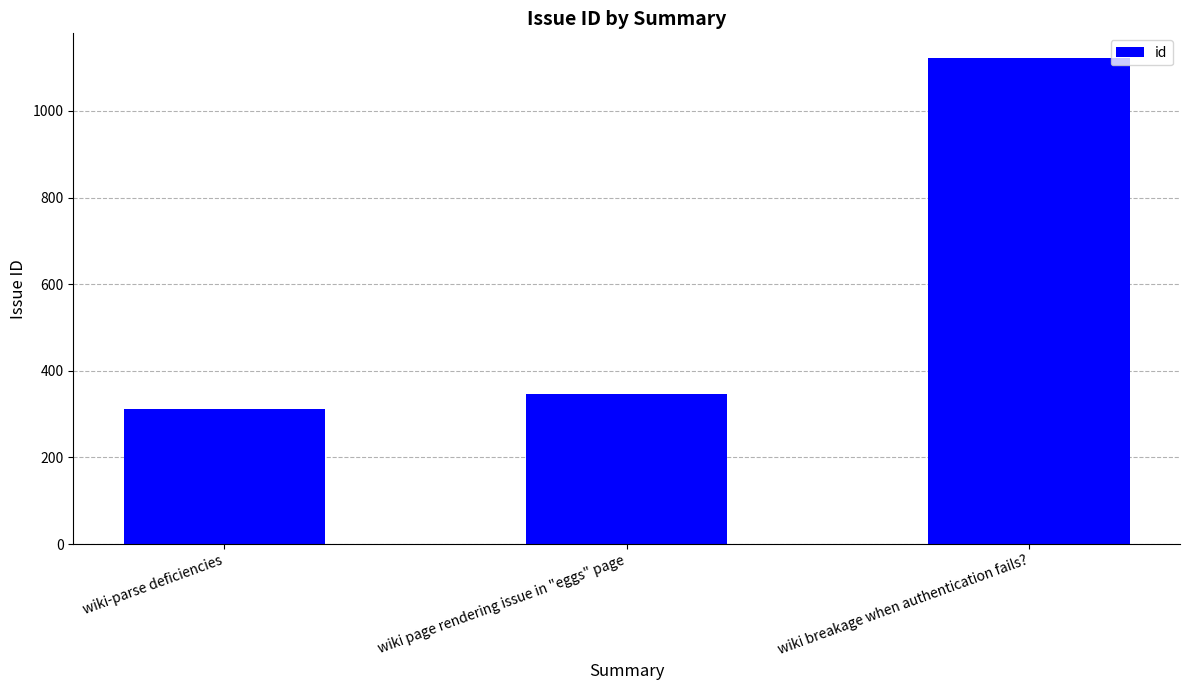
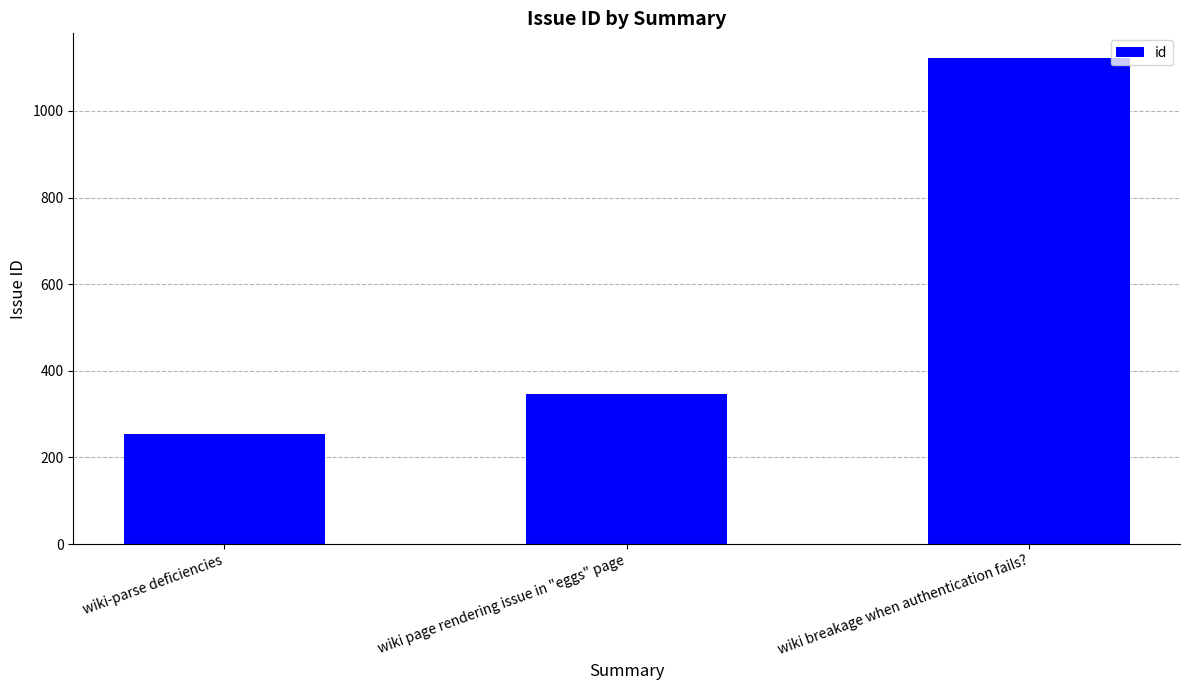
wiki-parse deficiencies: 310 -> 250
